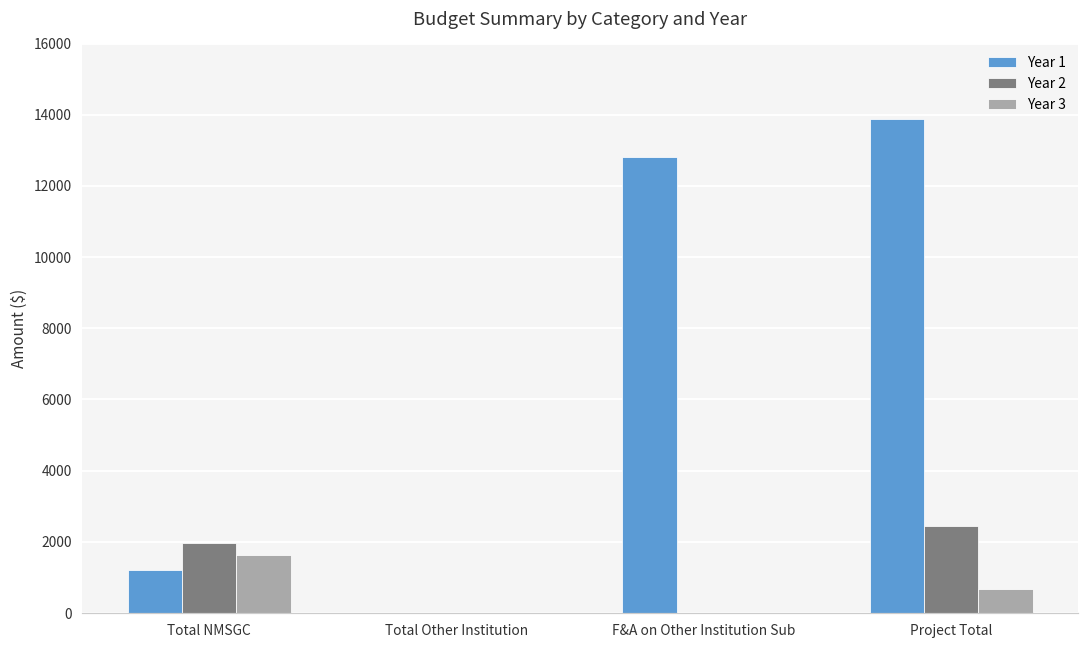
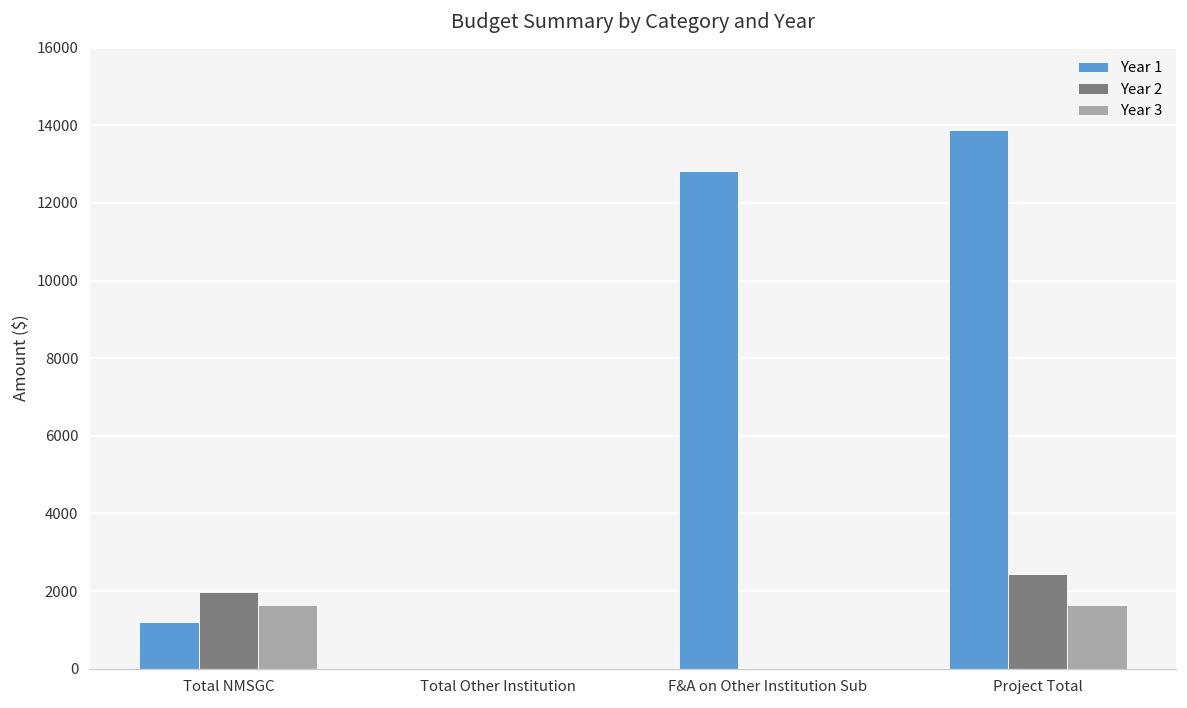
Year 3, Project Total: 700 -> 1600
